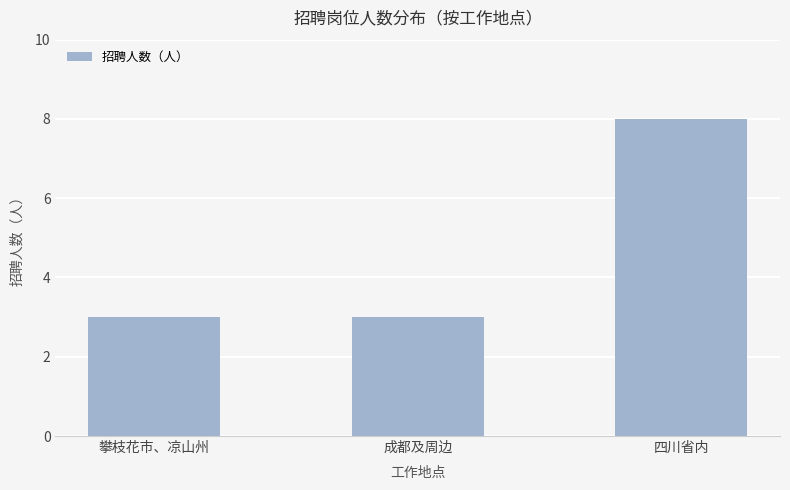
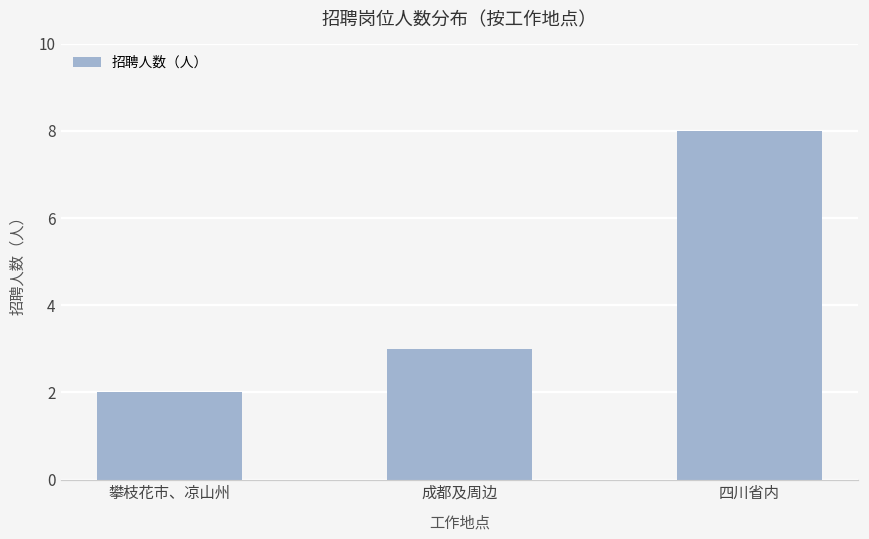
攀枝花市、凉山州: 3 -> 2
